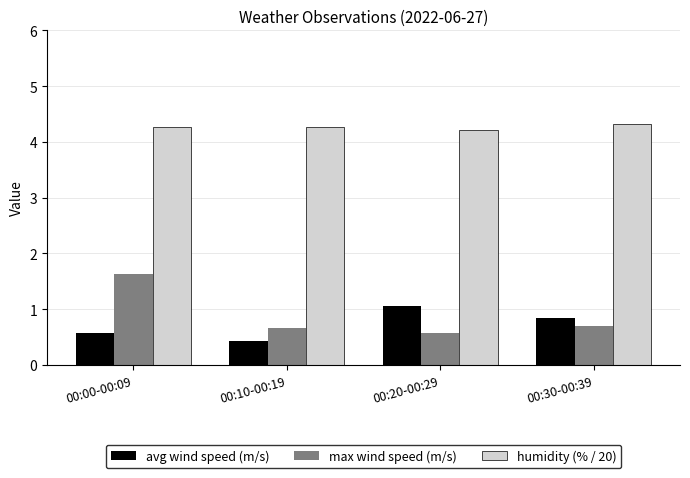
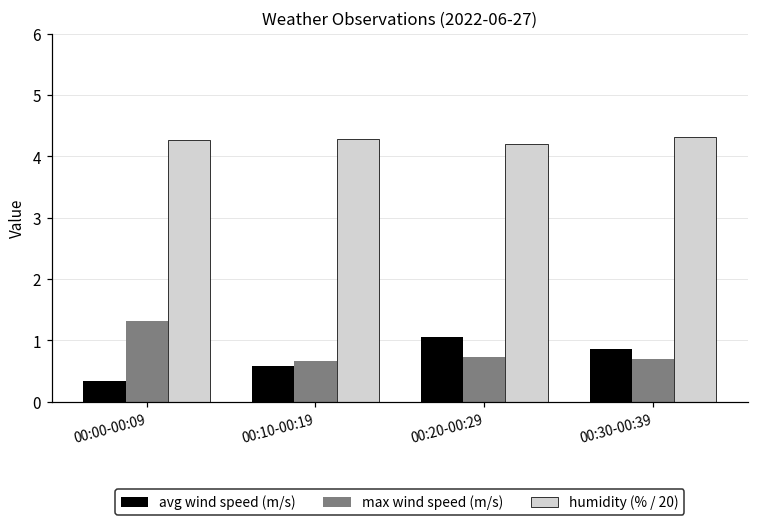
avg wind speed (m/s), 00:00-00:09: 0.6 -> 0.3
max wind speed (m/s), 00:00-00:09: 1.6 -> 1.3
avg wind speed (m/s), 00:10-00:19: 0.4 -> 0.6
max wind speed (m/s), 00:20-00:29: 0.6 -> 0.7
